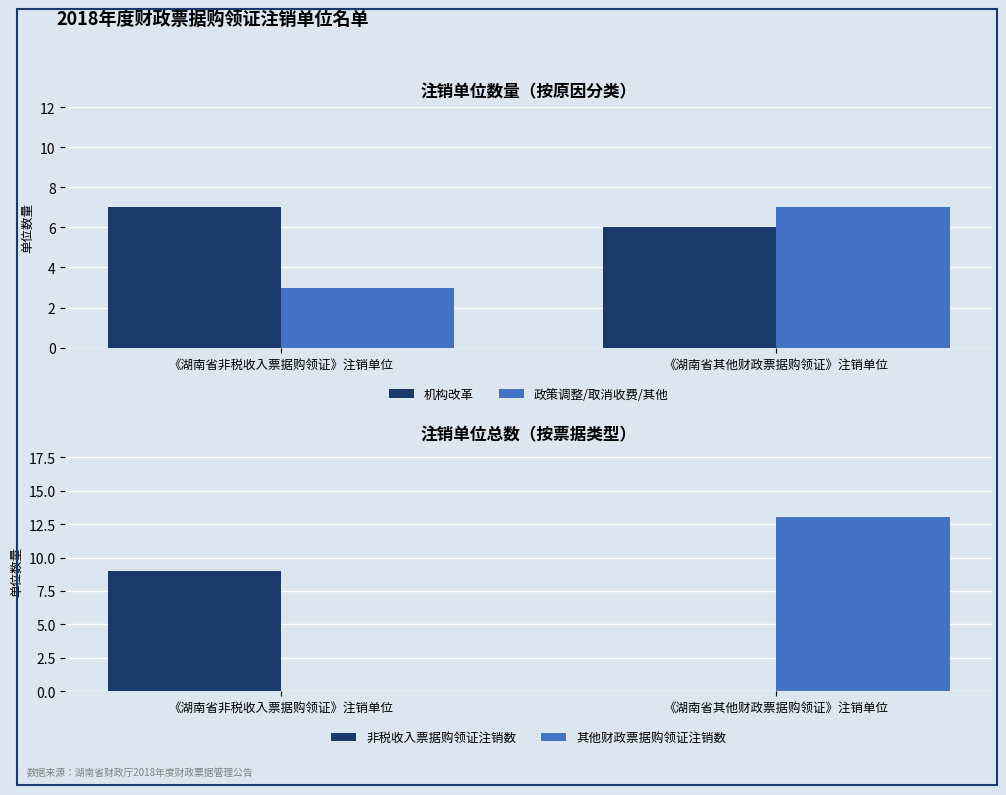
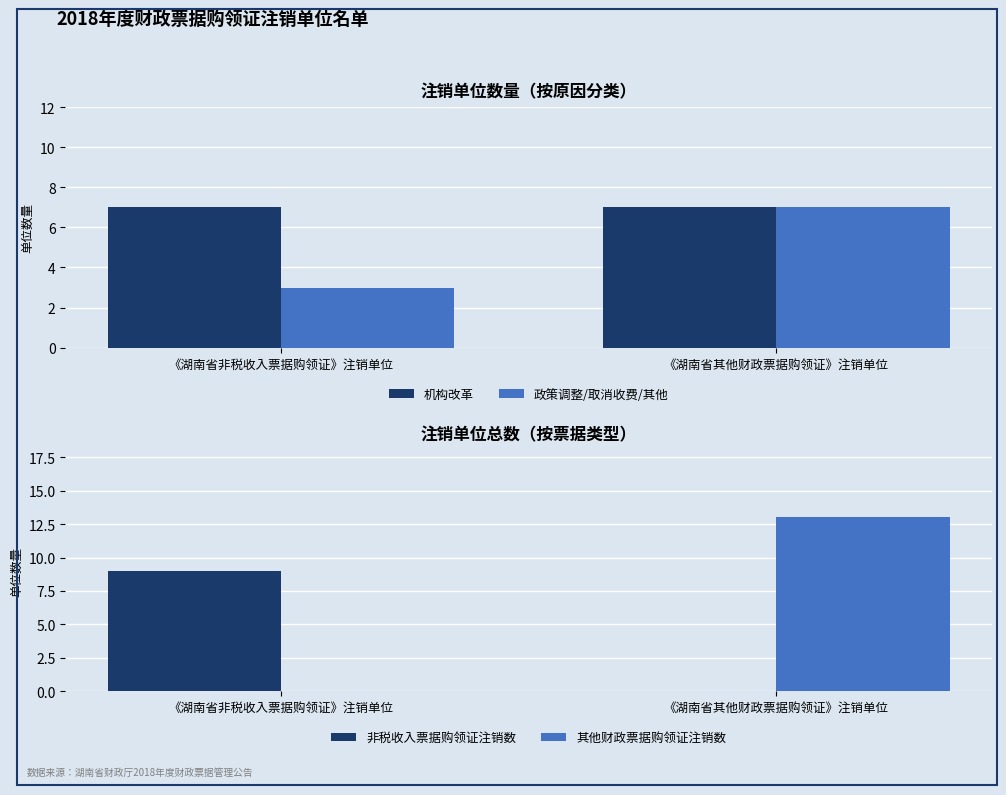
注销单位数量（按原因分类）, 机构改革, 《湖南省其他财政票据购领证》注销单位: 6 -> 7
